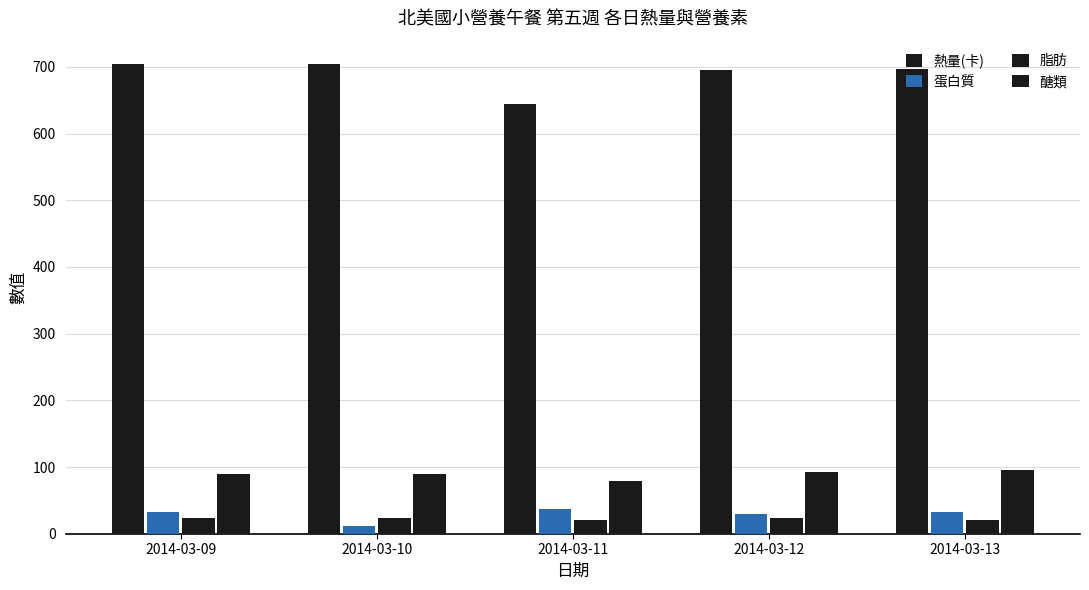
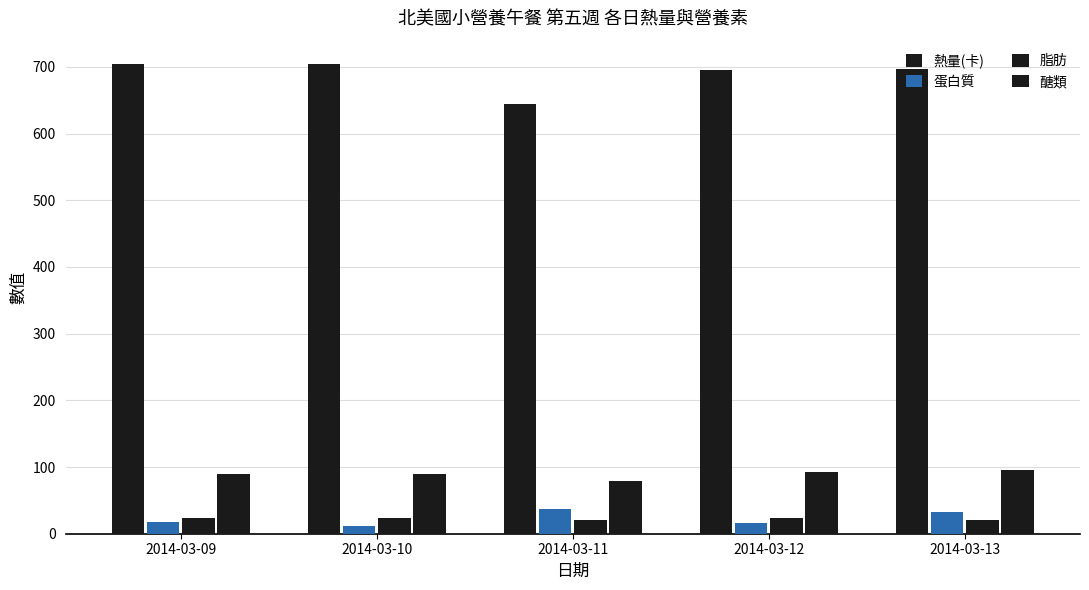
蛋白質, 2014-03-09: 30 -> 20
蛋白質, 2014-03-12: 30 -> 20
